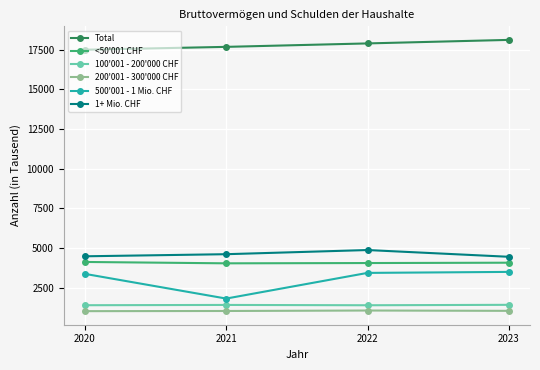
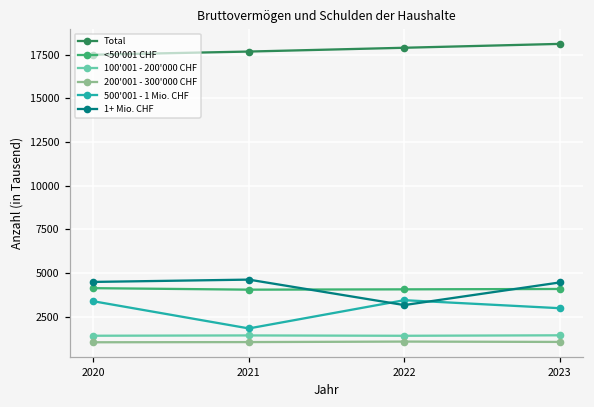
1+ Mio. CHF, 2022: 4900 -> 3200
500'001 - 1 Mio. CHF, 2023: 3500 -> 3000
